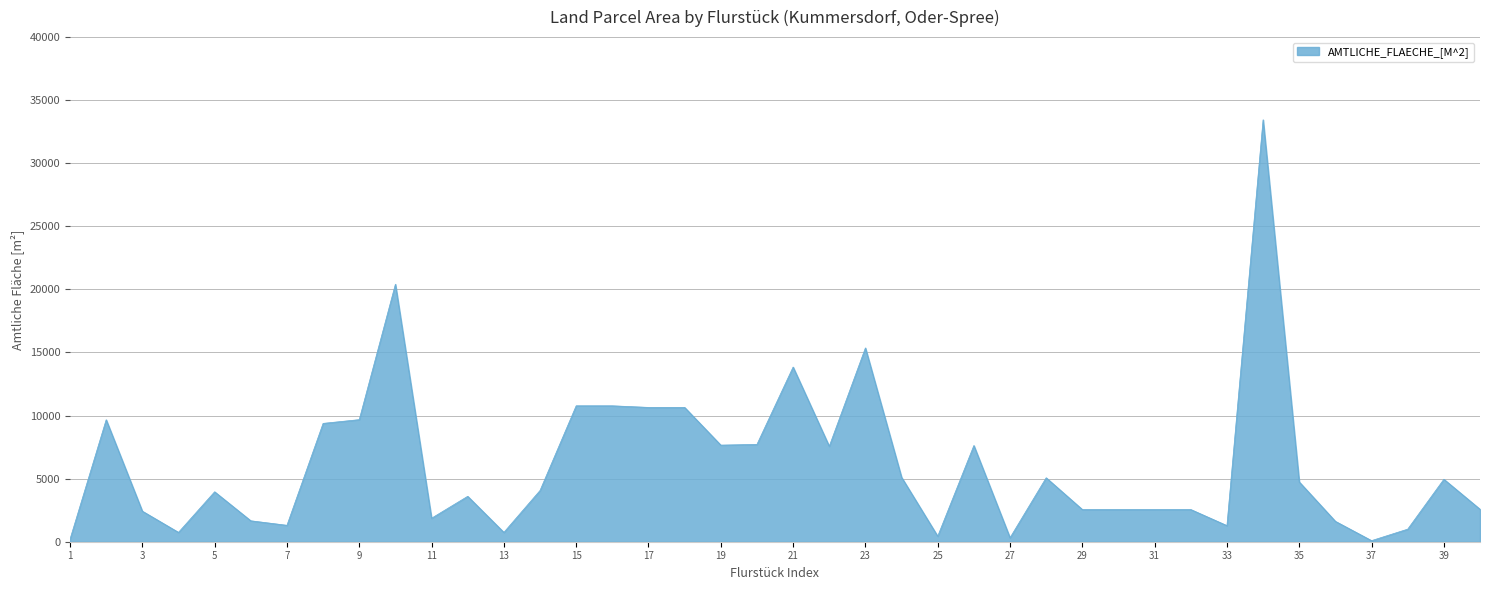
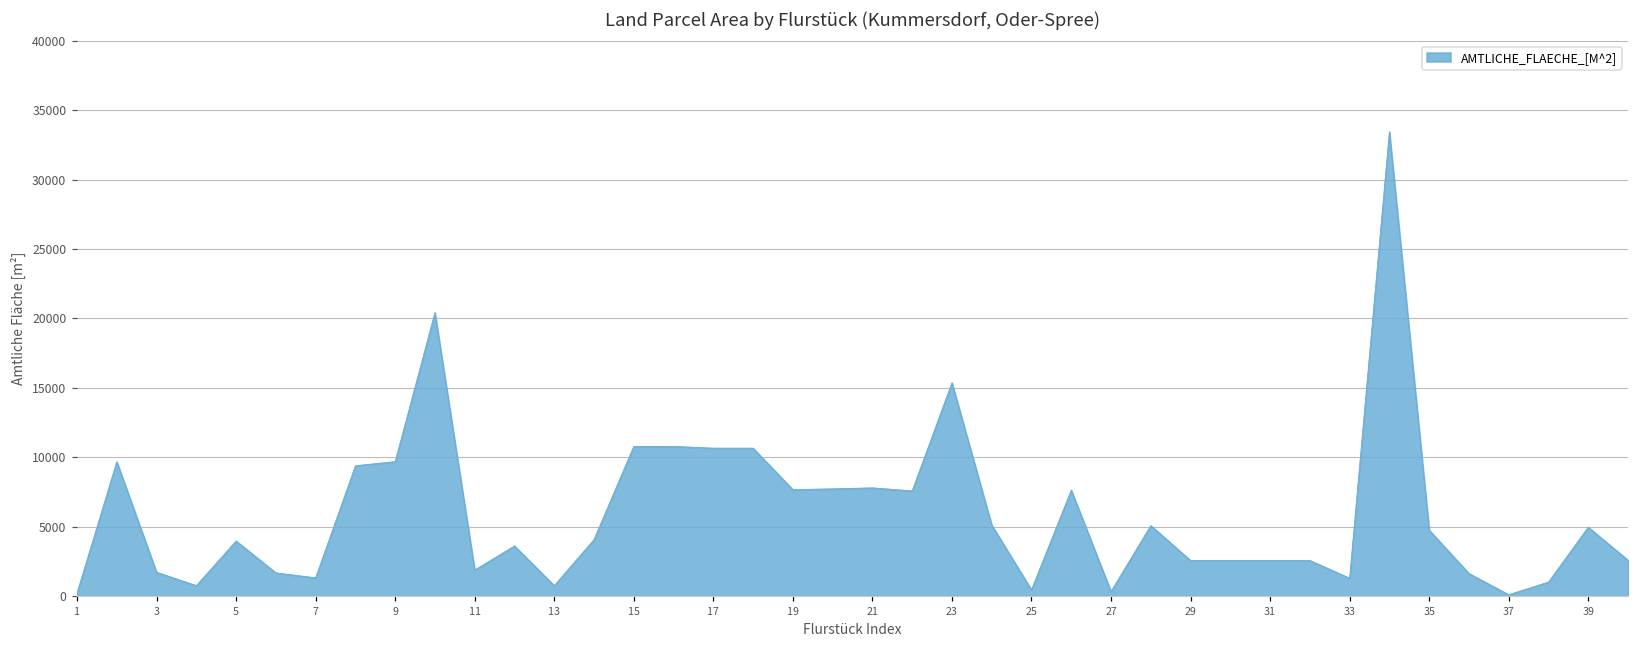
3: 2400 -> 1700
21: 13800 -> 7800
